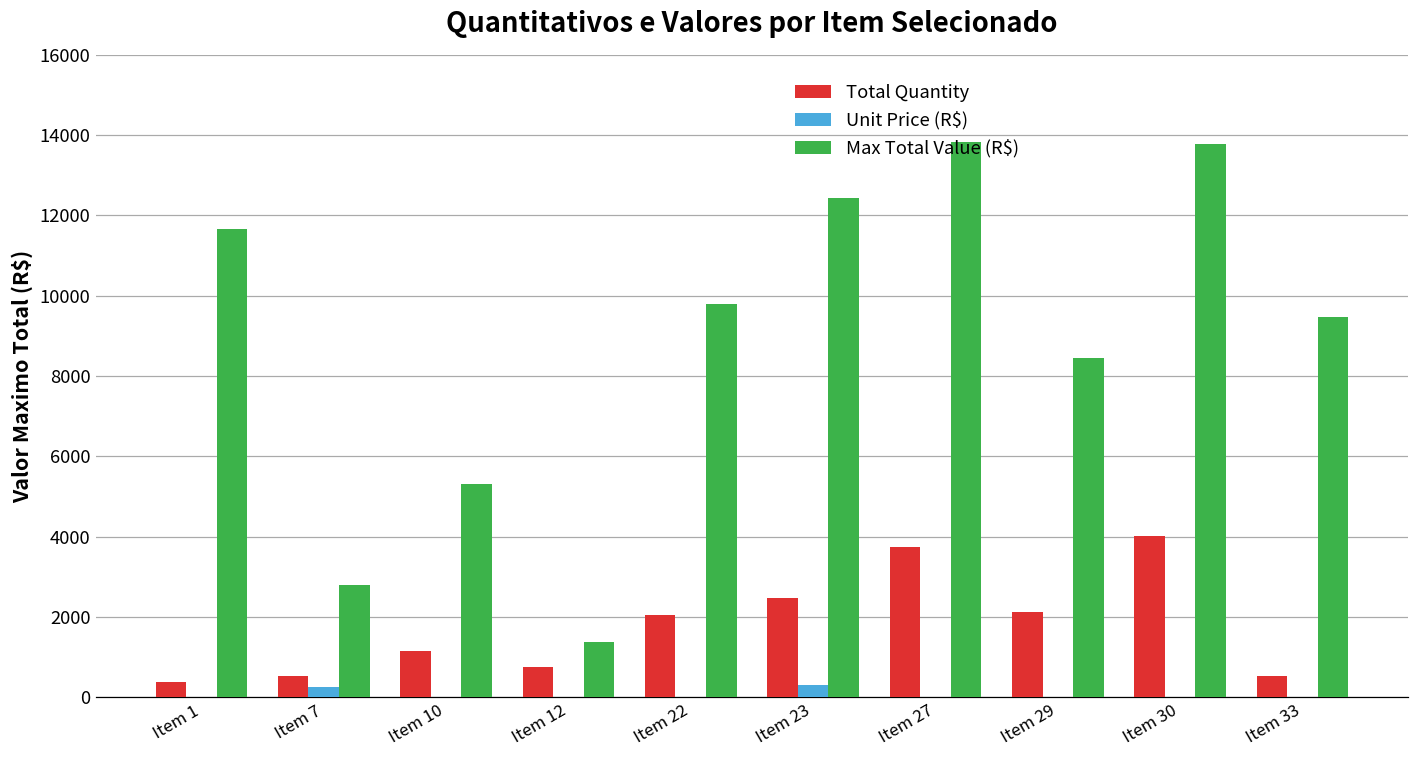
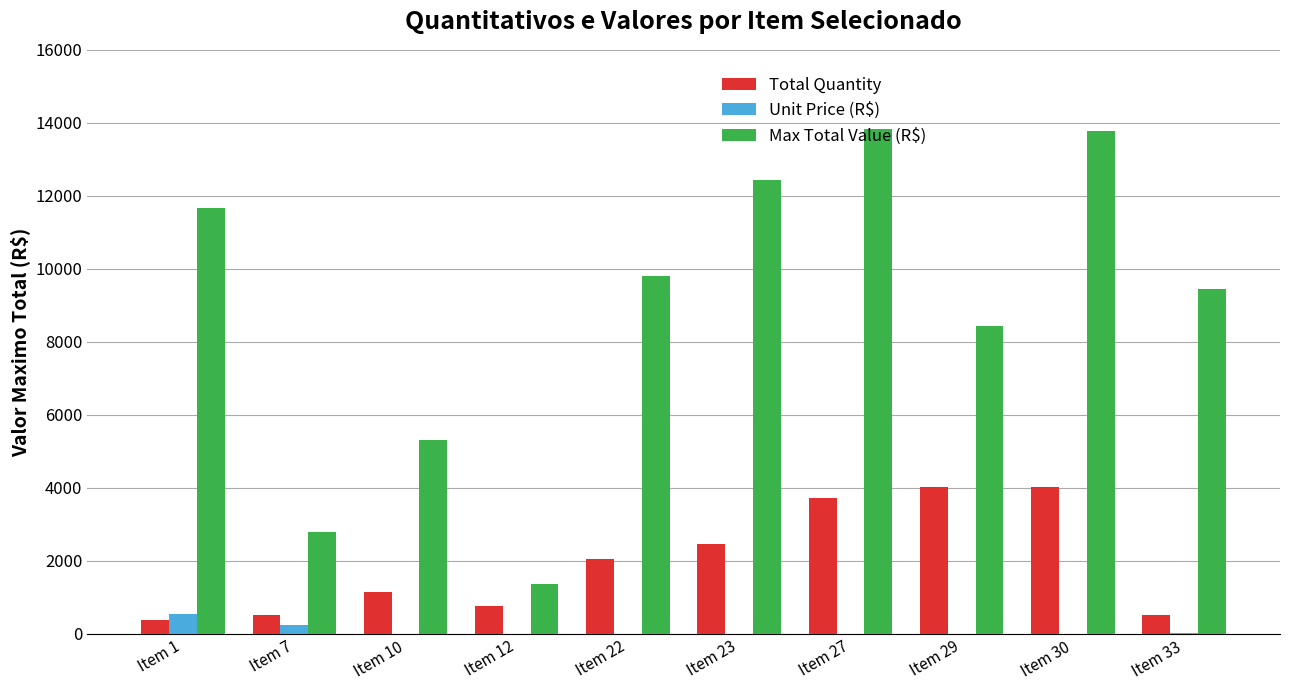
Unit Price (R$), Item 1: 0 -> 500
Unit Price (R$), Item 23: 300 -> 0
Total Quantity, Item 29: 2100 -> 4000
